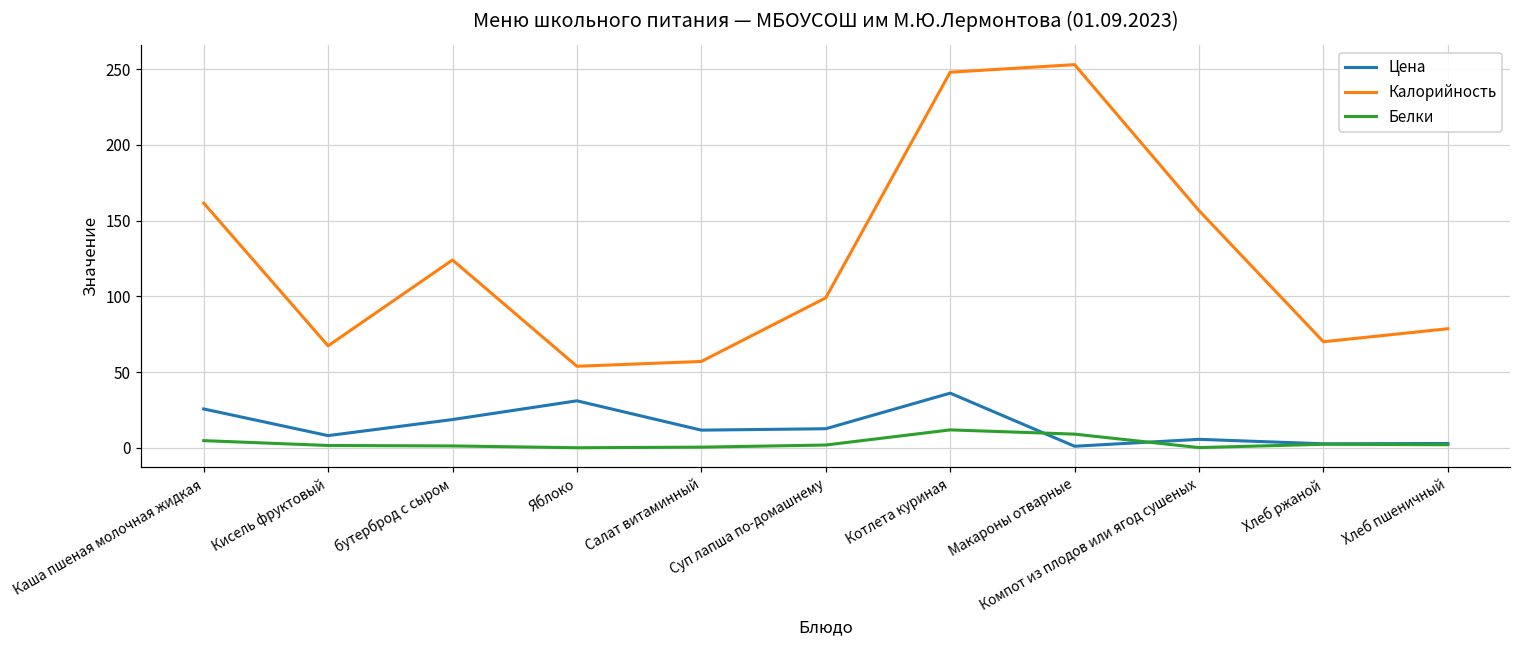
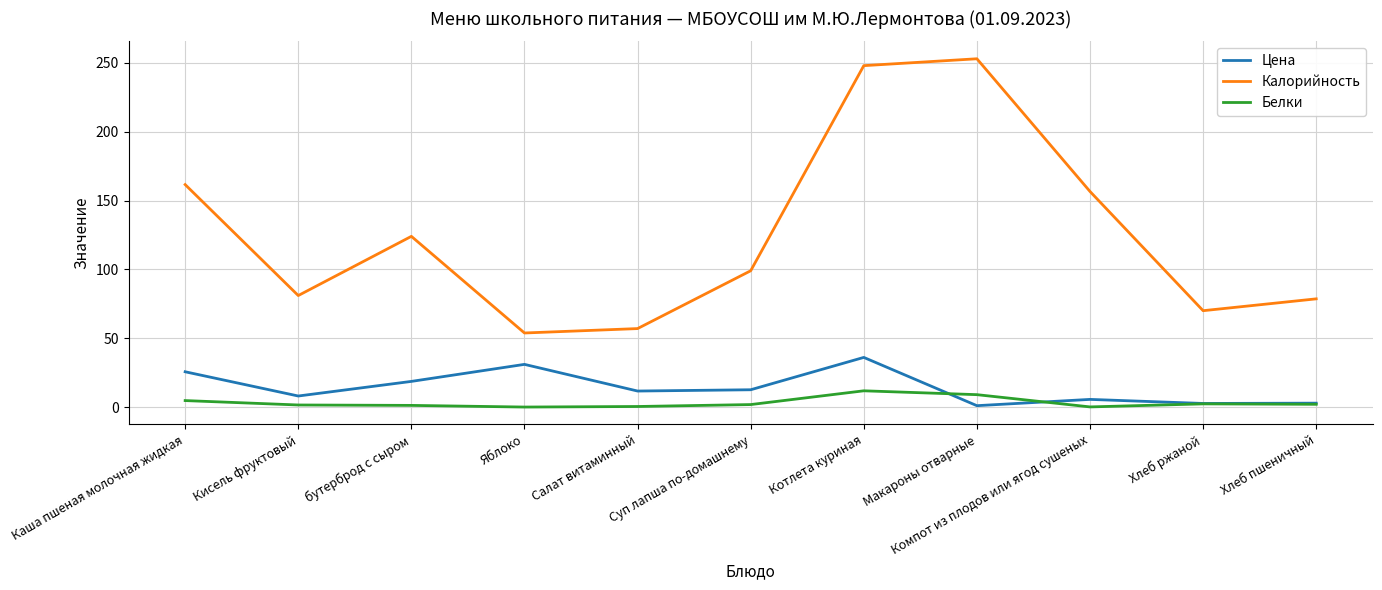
Калорийность, Кисель фруктовый: 67 -> 81
